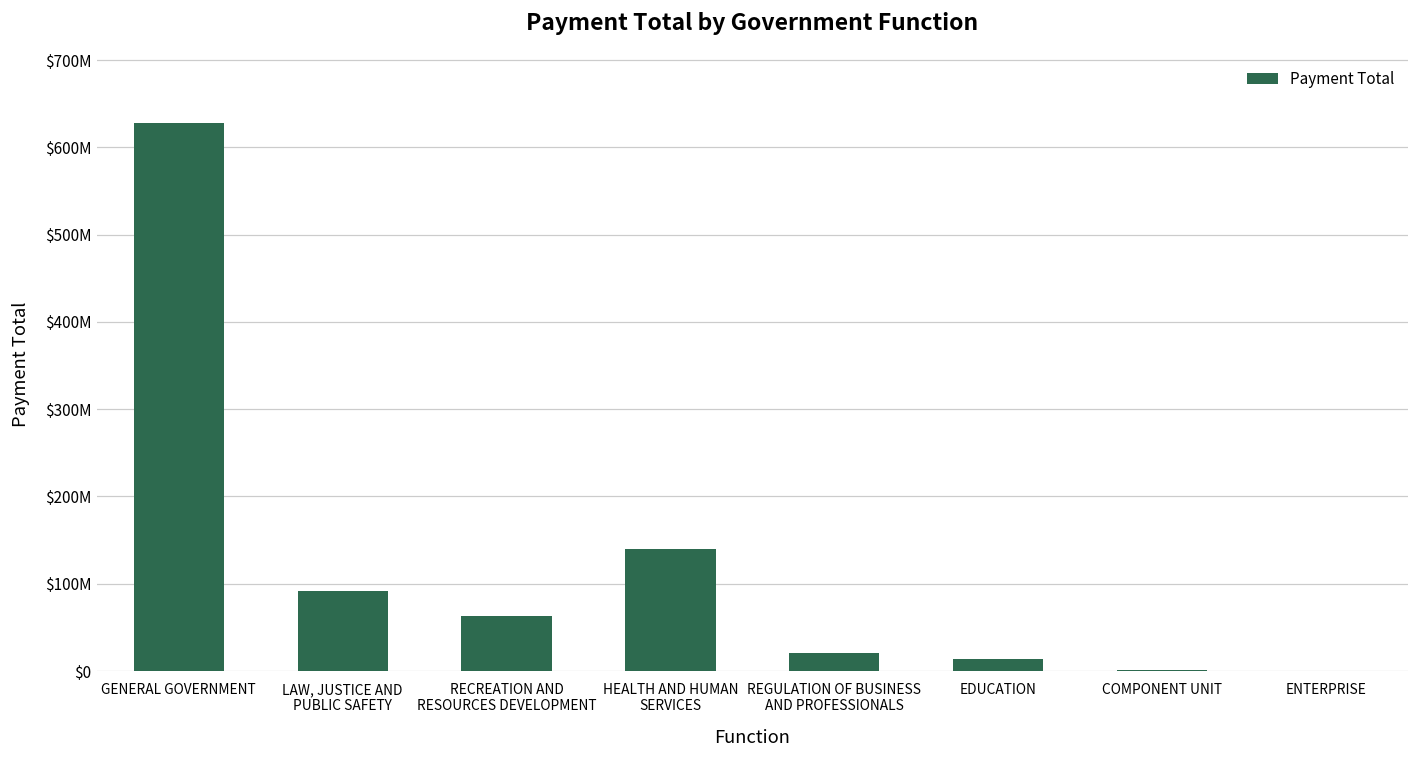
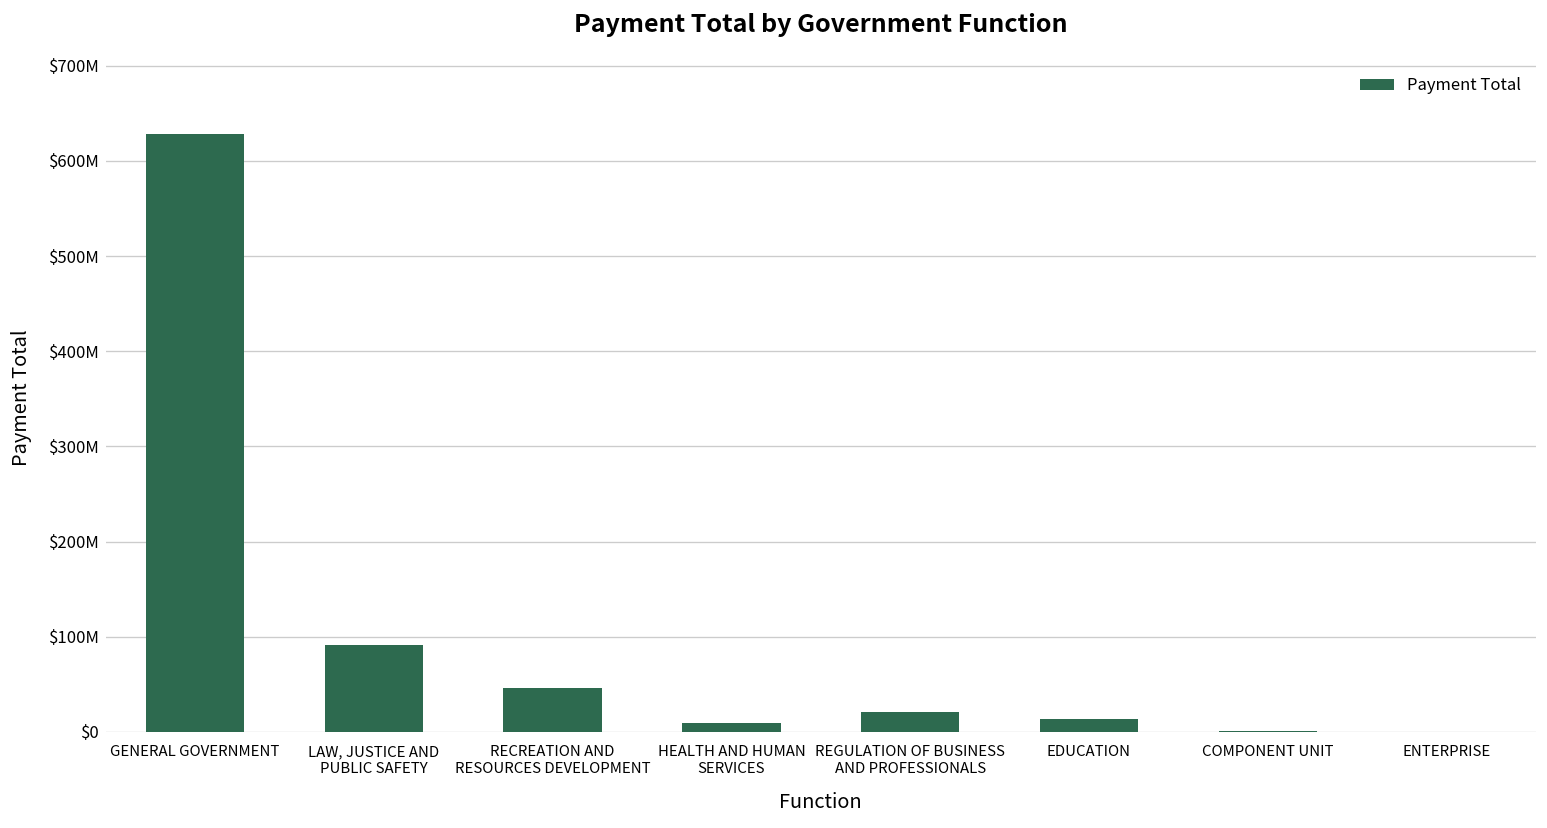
RECREATION AND RESOURCES DEVELOPMENT: $60000000 -> $50000000
HEALTH AND HUMAN SERVICES: $140000000 -> $10000000
